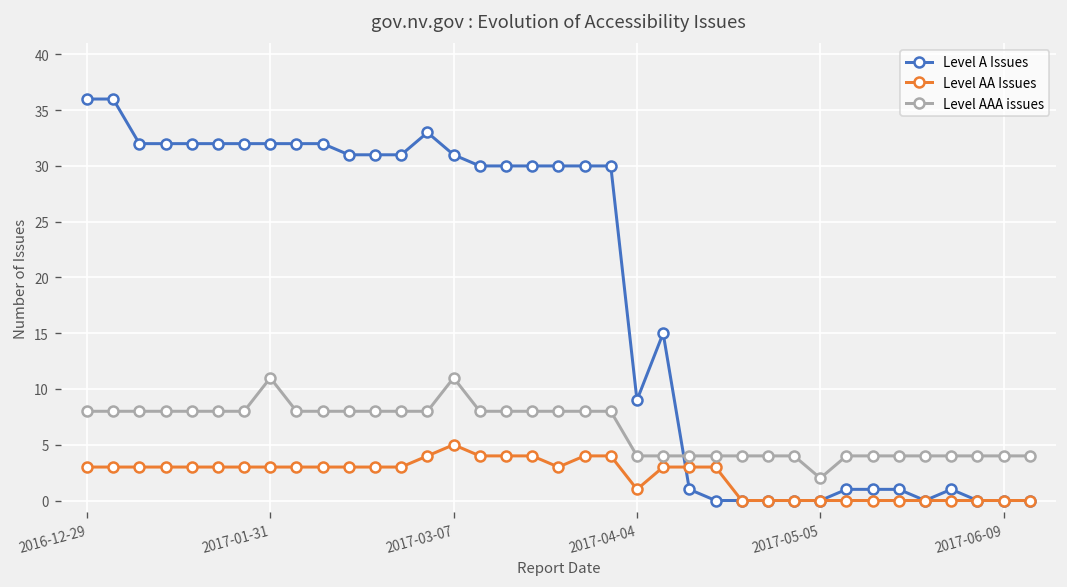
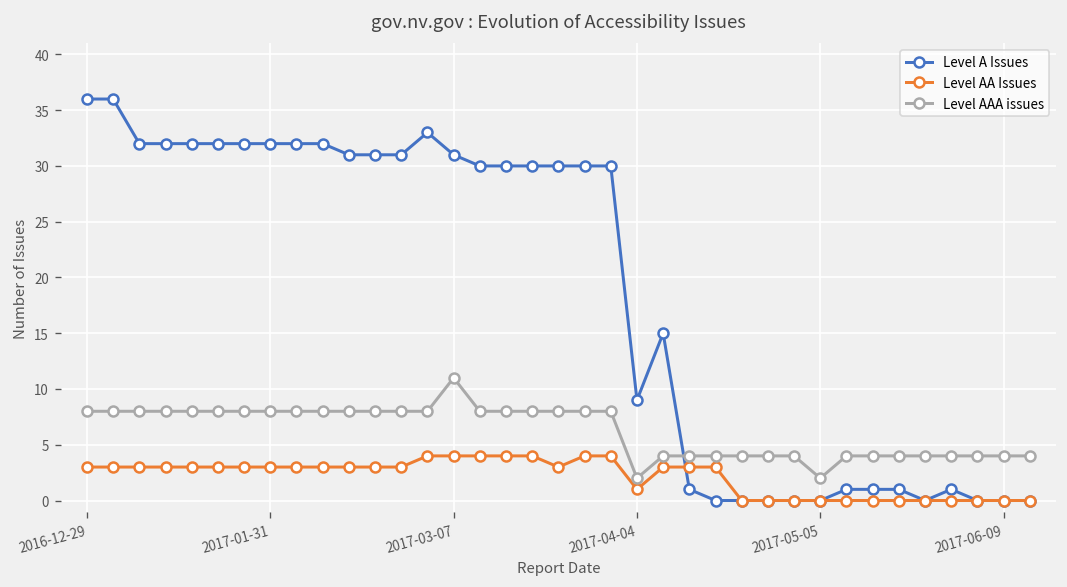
Level AAA issues, 2017-01-31: 11 -> 8
Level AA Issues, 2017-03-07: 5 -> 4
Level AAA issues, 2017-04-04: 4 -> 2
